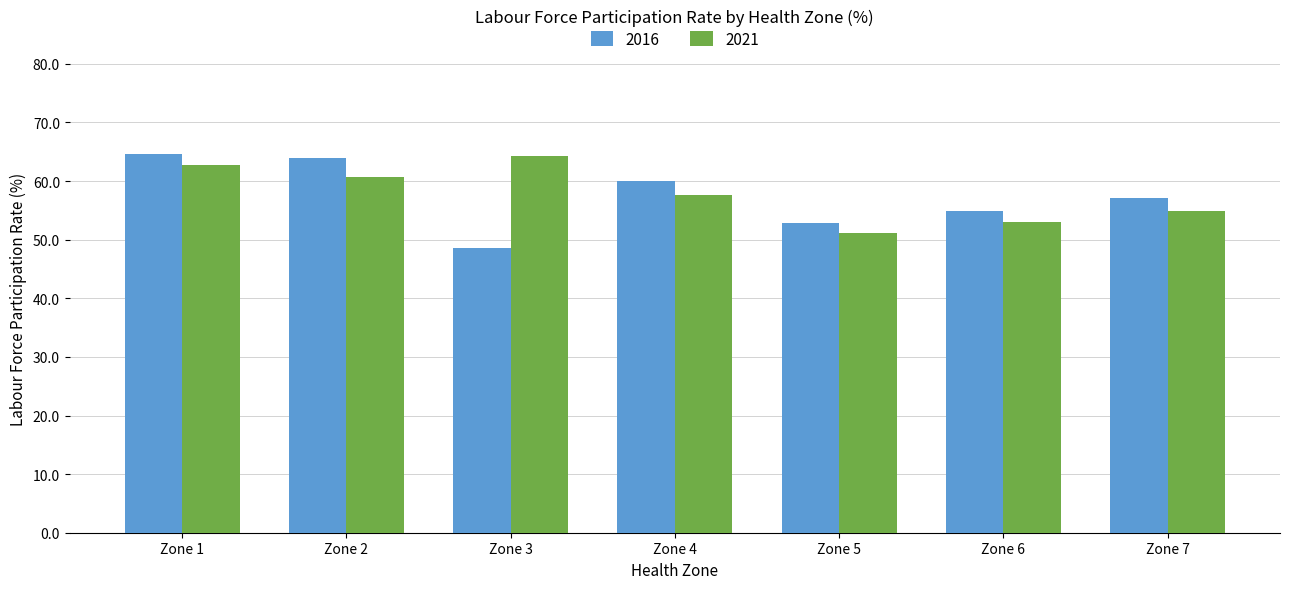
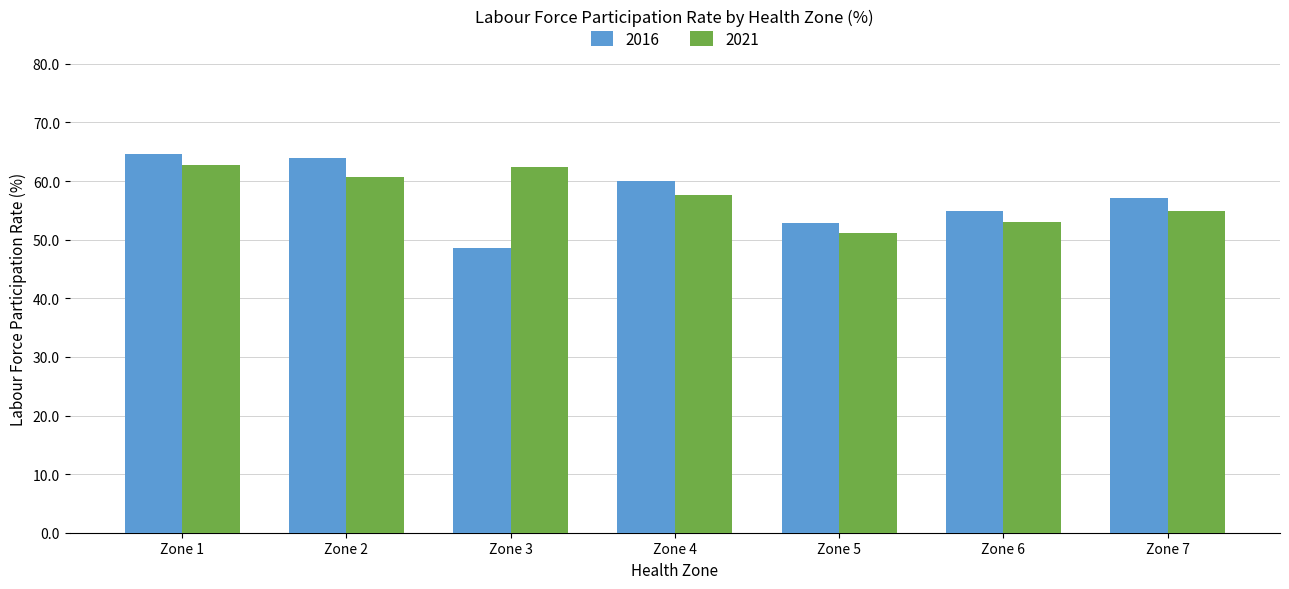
2021, Zone 3: 64 -> 62
